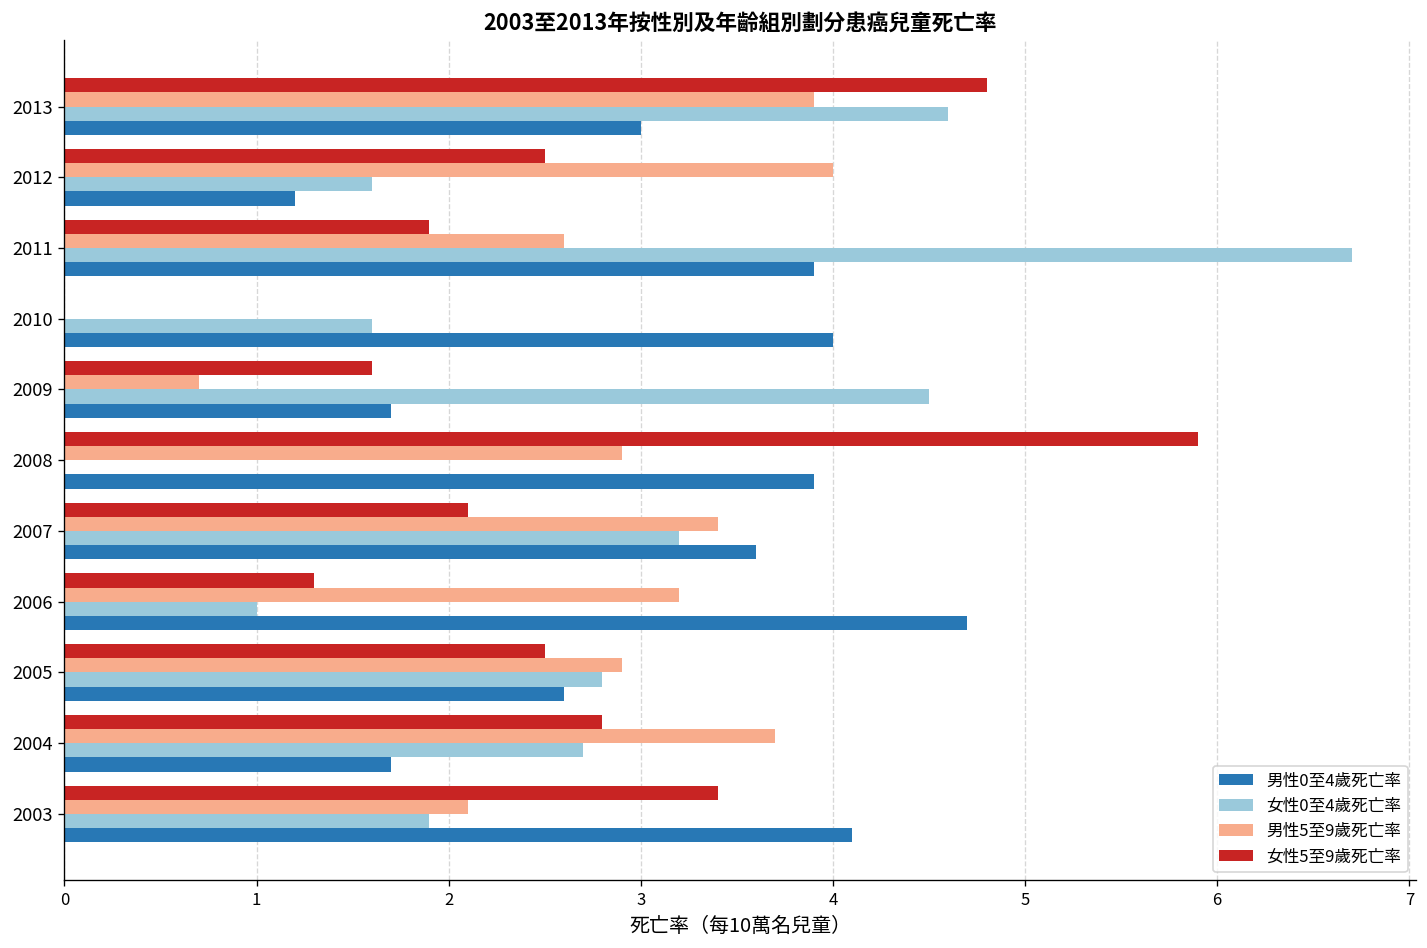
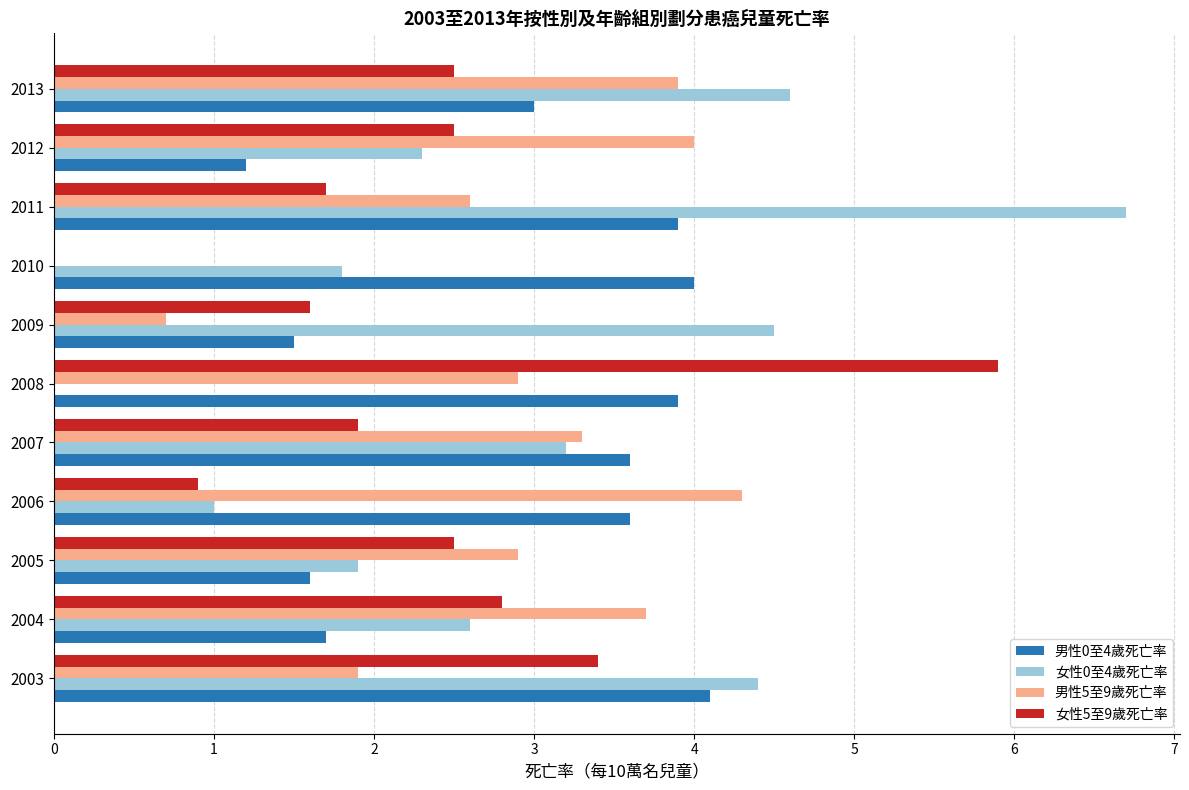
女性5至9歲死亡率, 2013: 4.8 -> 2.5
女性0至4歲死亡率, 2012: 1.6 -> 2.3
女性5至9歲死亡率, 2011: 1.9 -> 1.7
女性0至4歲死亡率, 2010: 1.6 -> 1.8
男性0至4歲死亡率, 2009: 1.7 -> 1.5
女性5至9歲死亡率, 2007: 2.1 -> 1.9
男性5至9歲死亡率, 2007: 3.4 -> 3.3
女性5至9歲死亡率, 2006: 1.3 -> 0.9
男性5至9歲死亡率, 2006: 3.2 -> 4.3
男性0至4歲死亡率, 2006: 4.7 -> 3.6
女性0至4歲死亡率, 2005: 2.8 -> 1.9
男性0至4歲死亡率, 2005: 2.6 -> 1.6
女性0至4歲死亡率, 2004: 2.7 -> 2.6
男性5至9歲死亡率, 2003: 2.1 -> 1.9
女性0至4歲死亡率, 2003: 1.9 -> 4.4
